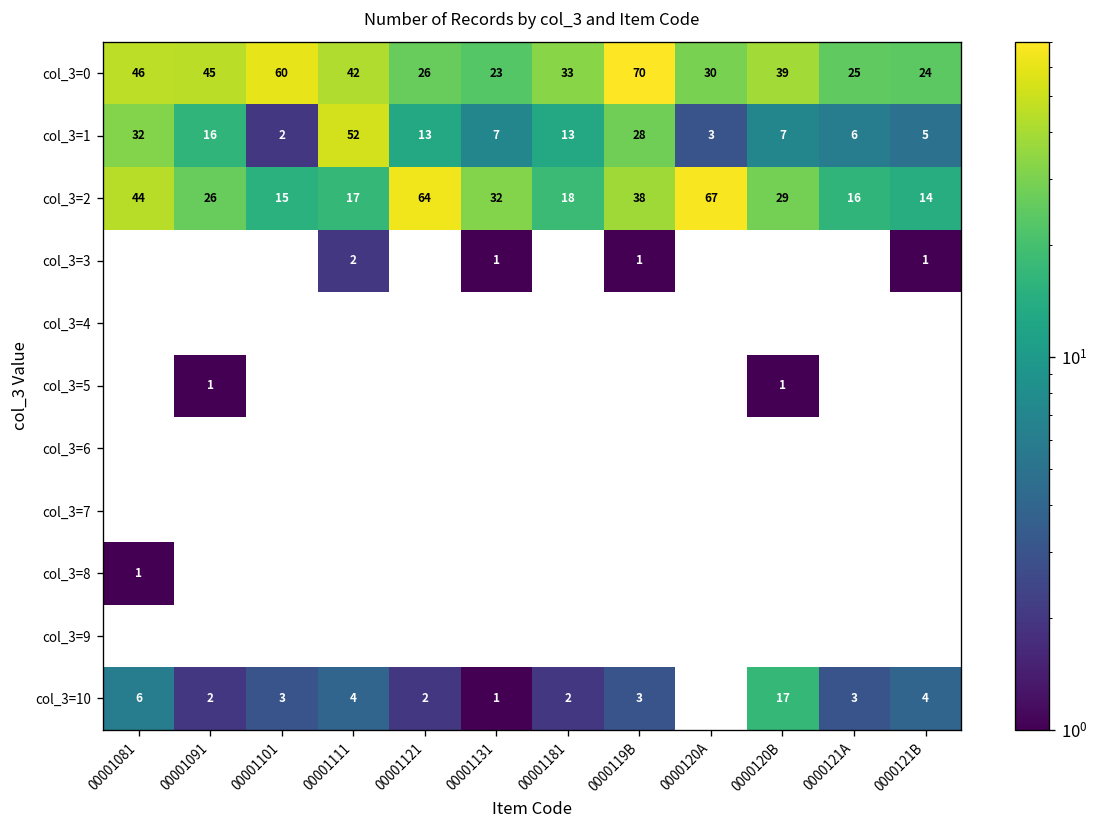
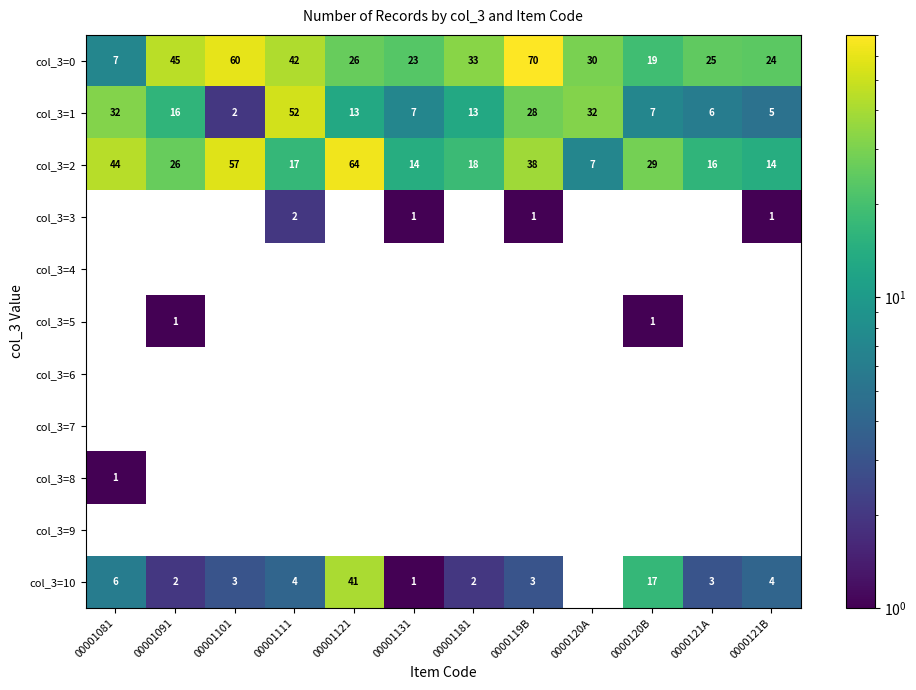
col_3=0, 00001081: 46 -> 7
col_3=0, 0000120B: 39 -> 19
col_3=1, 0000120A: 3 -> 32
col_3=2, 00001101: 15 -> 57
col_3=2, 00001131: 32 -> 14
col_3=2, 0000120A: 67 -> 7
col_3=10, 00001121: 2 -> 41
